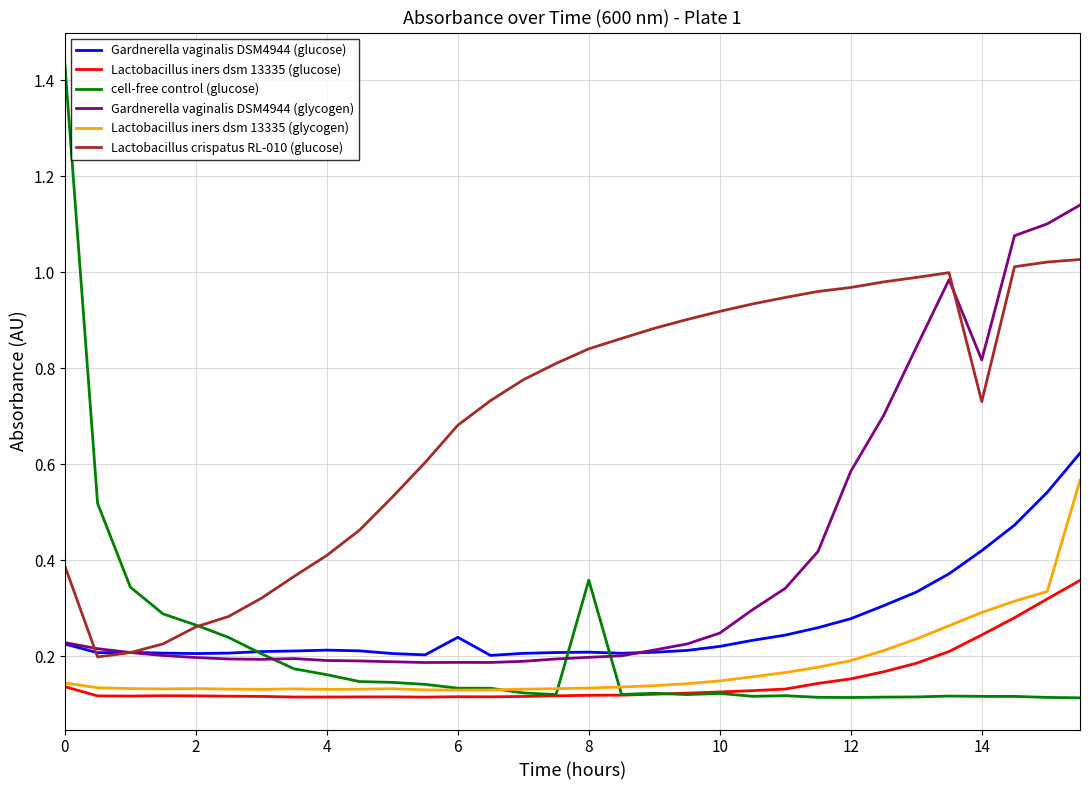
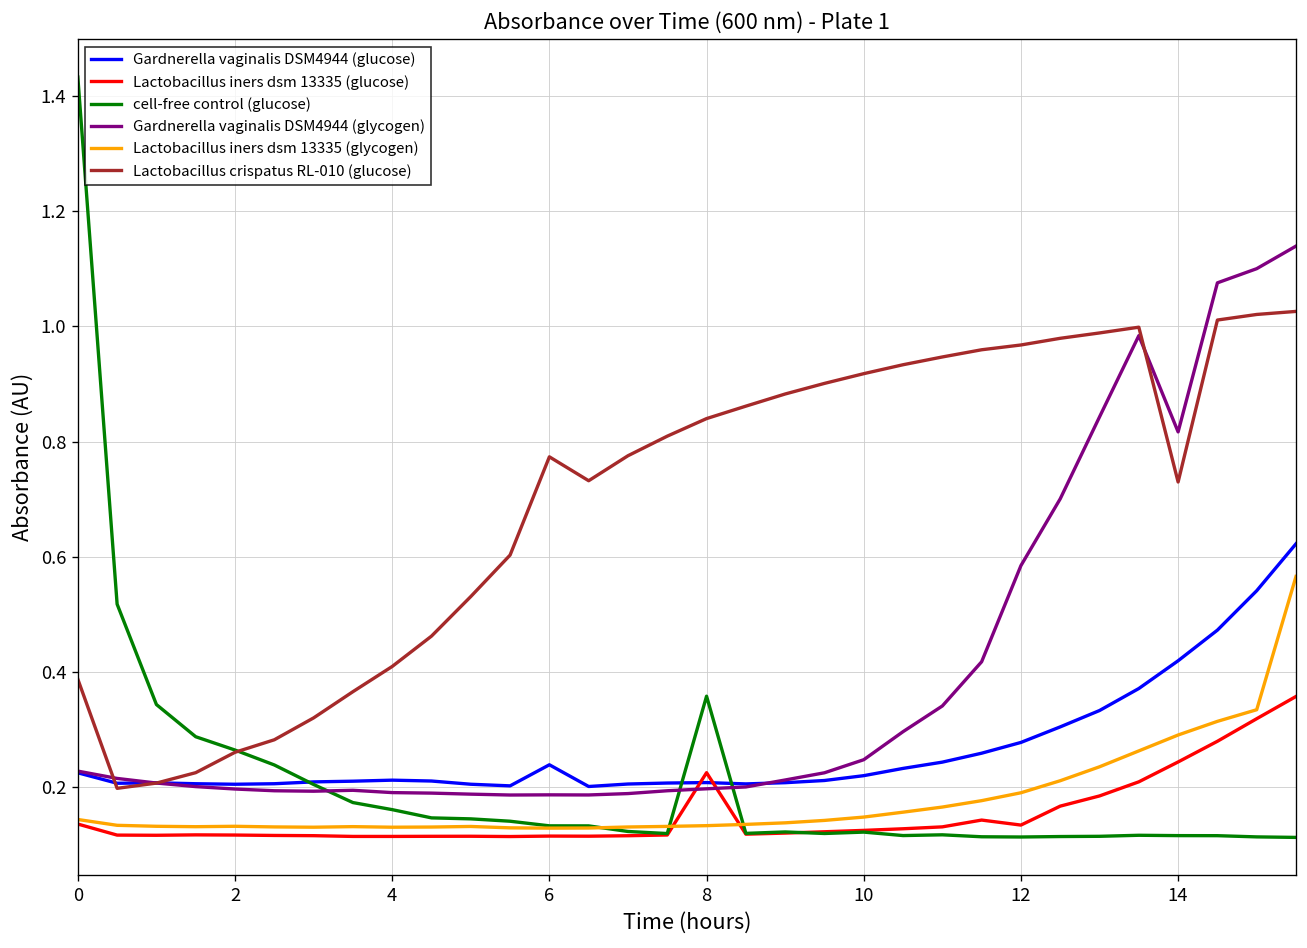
Lactobacillus crispatus RL-010 (glucose), 6: 0.68 -> 0.77
Lactobacillus iners dsm 13335 (glucose), 8: 0.12 -> 0.23
Lactobacillus iners dsm 13335 (glucose), 12: 0.15 -> 0.13
